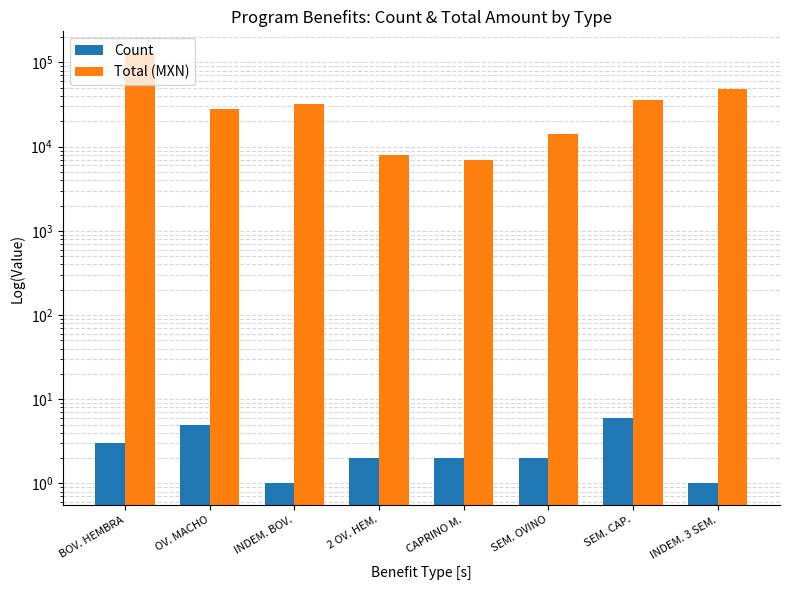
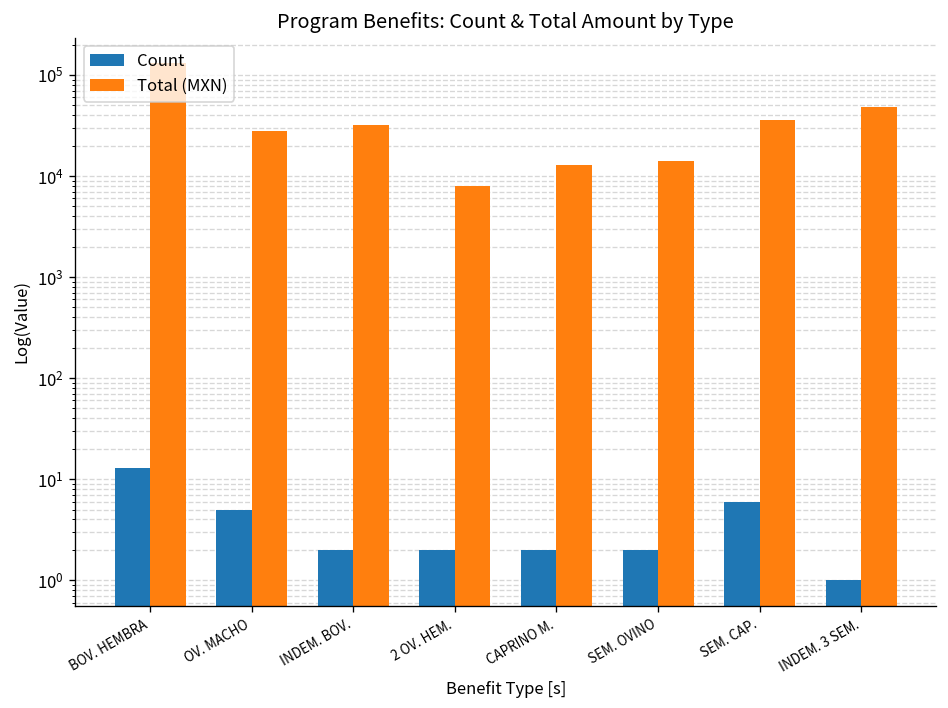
Count, BOV. HEMBRA: 3 -> 13
Count, INDEM. BOV.: 1 -> 2
Total (MXN), CAPRINO M.: 7000 -> 13000
